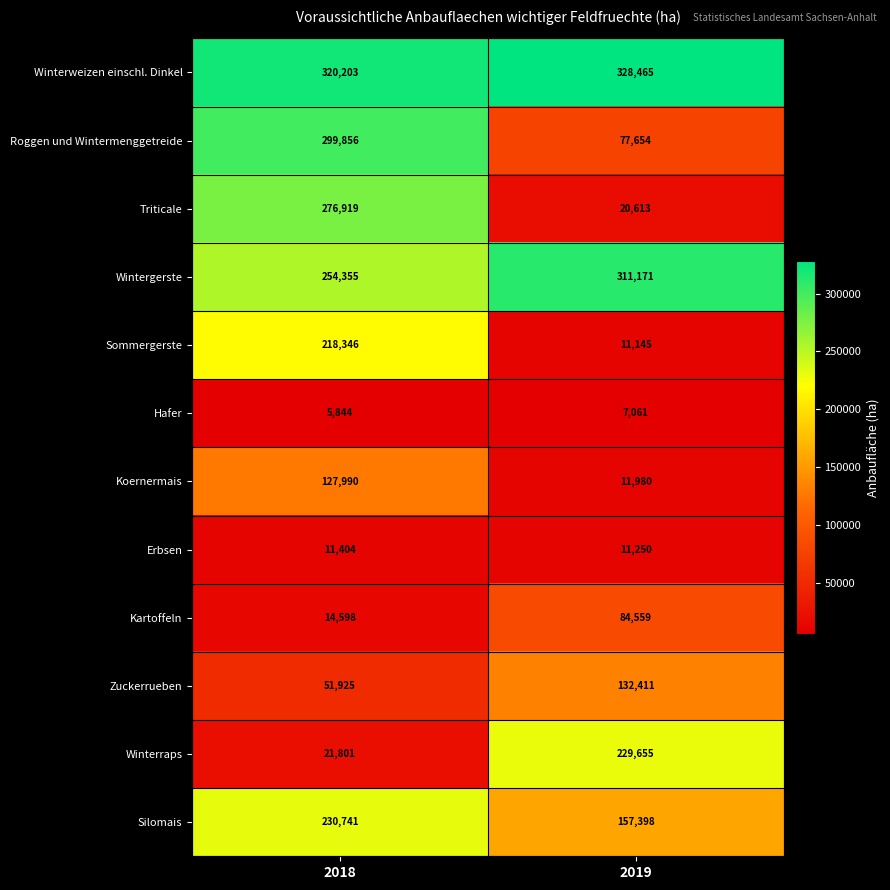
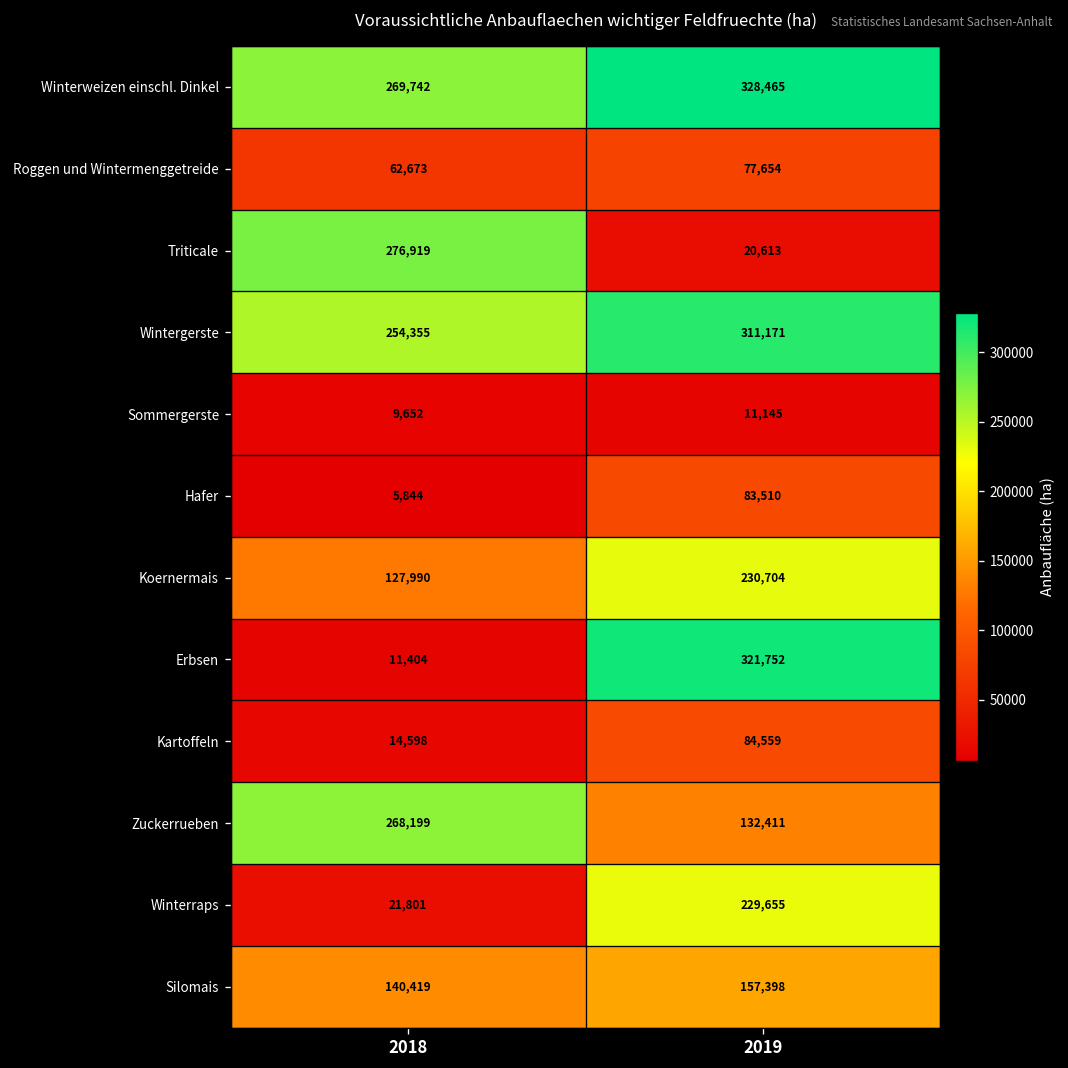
Winterweizen einschl. Dinkel, 2018: 320,203 -> 269,742
Roggen und Wintermenggetreide, 2018: 299,856 -> 62,673
Sommergerste, 2018: 218,346 -> 9,652
Hafer, 2019: 7,061 -> 83,510
Koernermais, 2019: 11,980 -> 230,704
Erbsen, 2019: 11,250 -> 321,752
Zuckerrueben, 2018: 51,925 -> 268,199
Silomais, 2018: 230,741 -> 140,419
